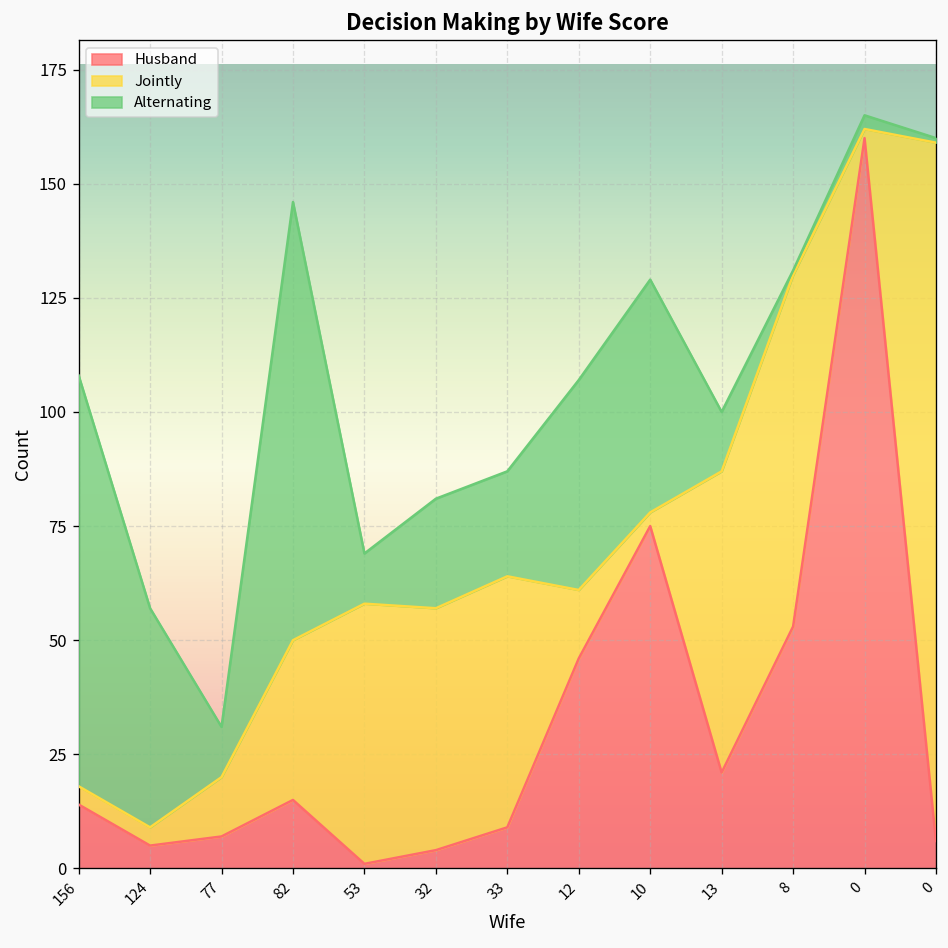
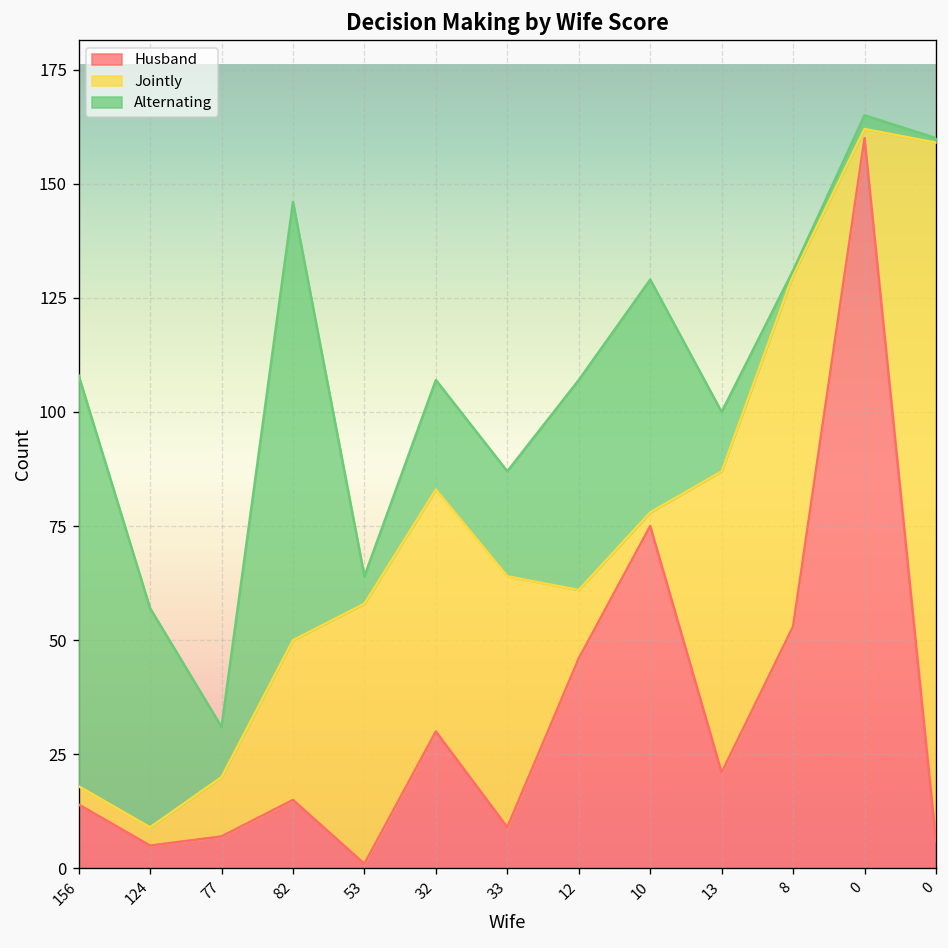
Alternating, 53: 11 -> 6
Husband, 32: 4 -> 30
